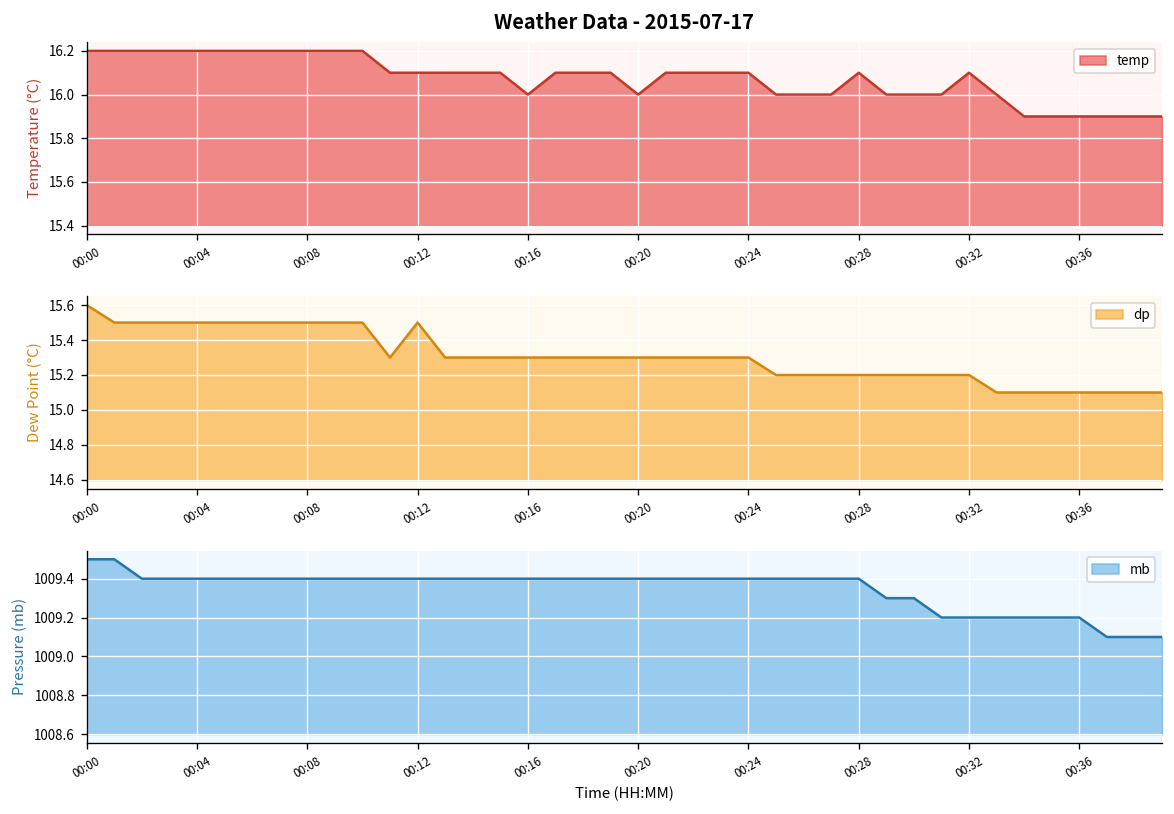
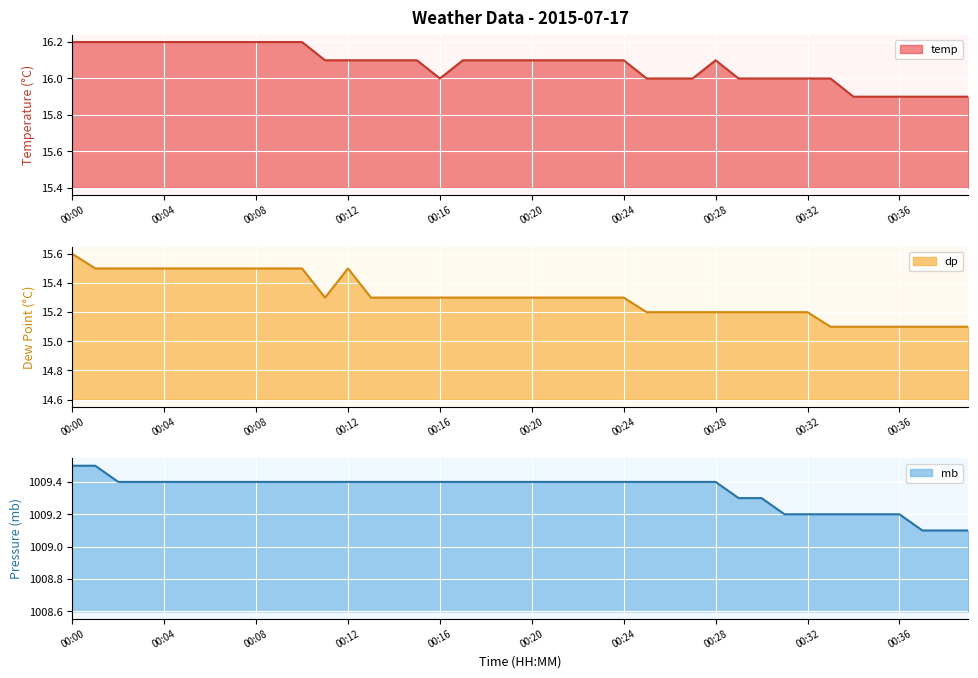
Weather Data - 2015-07-17, 00:20: 16.0 -> 16.1
Weather Data - 2015-07-17, 00:32: 16.1 -> 16.0
